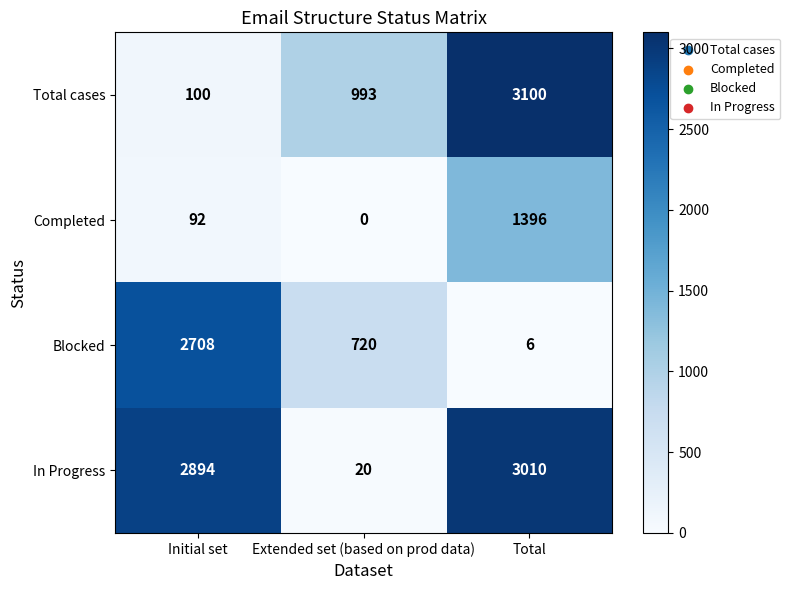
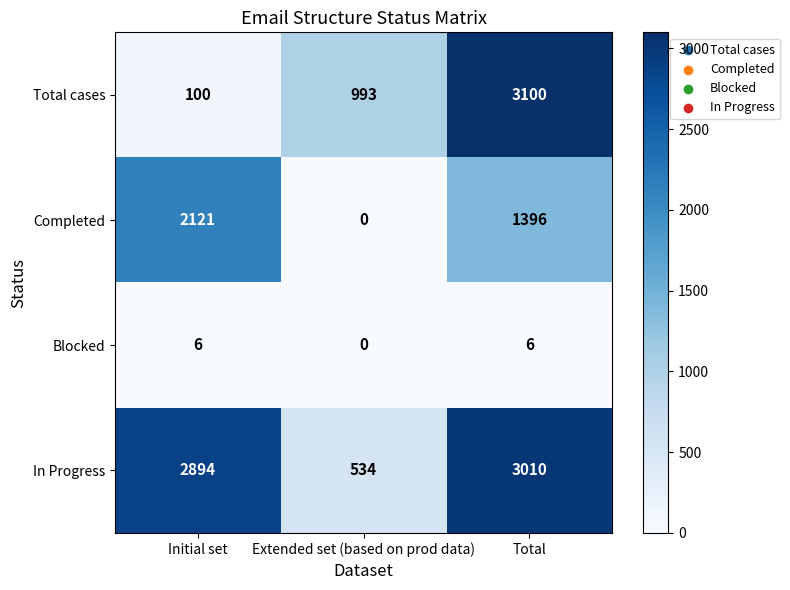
Completed, Initial set: 92 -> 2121
Blocked, Initial set: 2708 -> 6
Blocked, Extended set (based on prod data): 720 -> 0
In Progress, Extended set (based on prod data): 20 -> 534
